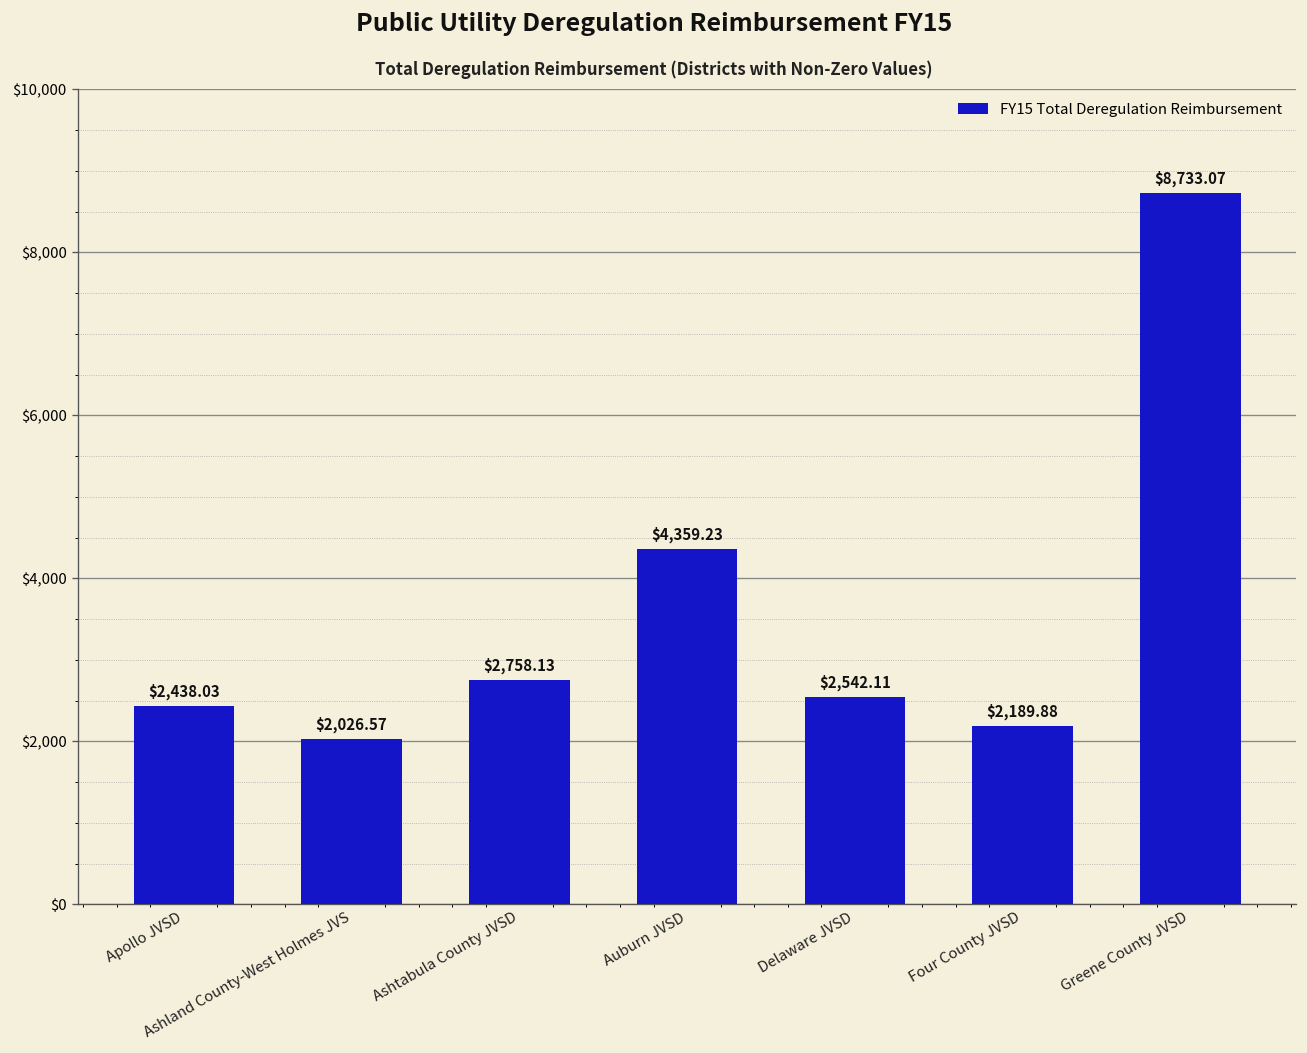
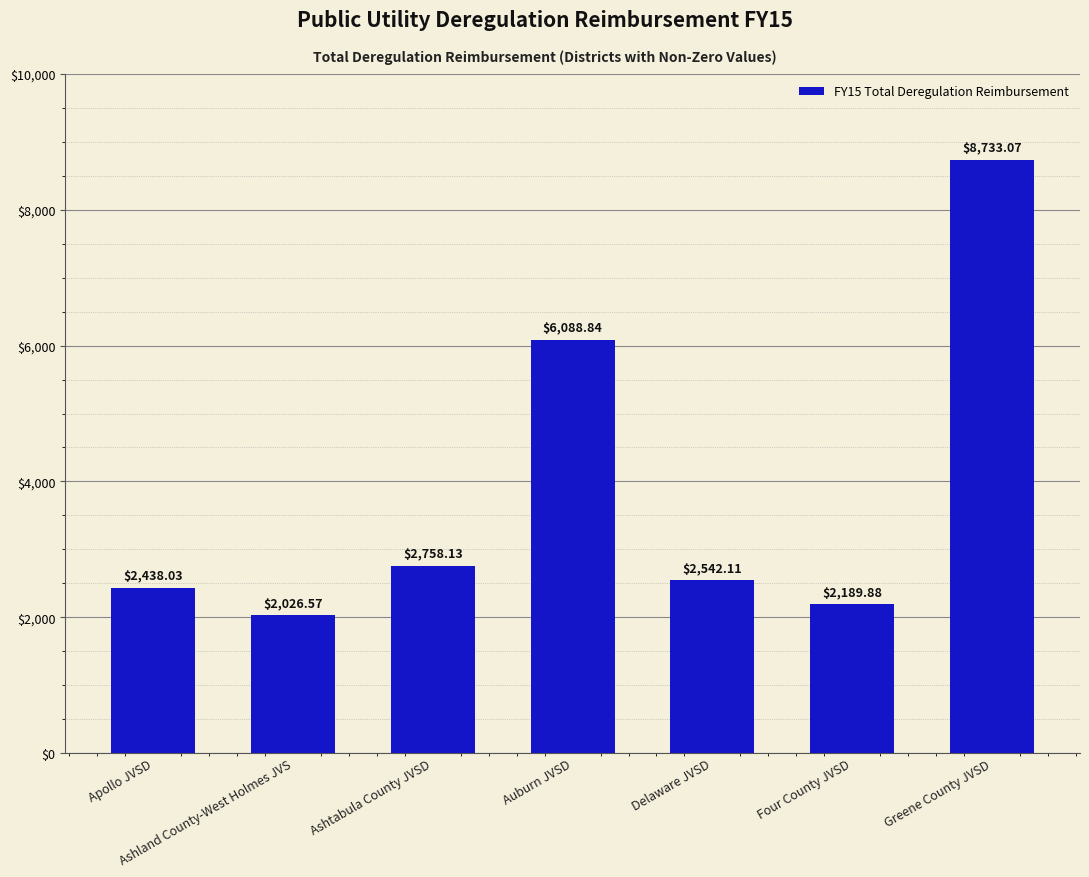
Auburn JVSD: $4,359.23 -> $6,088.84
